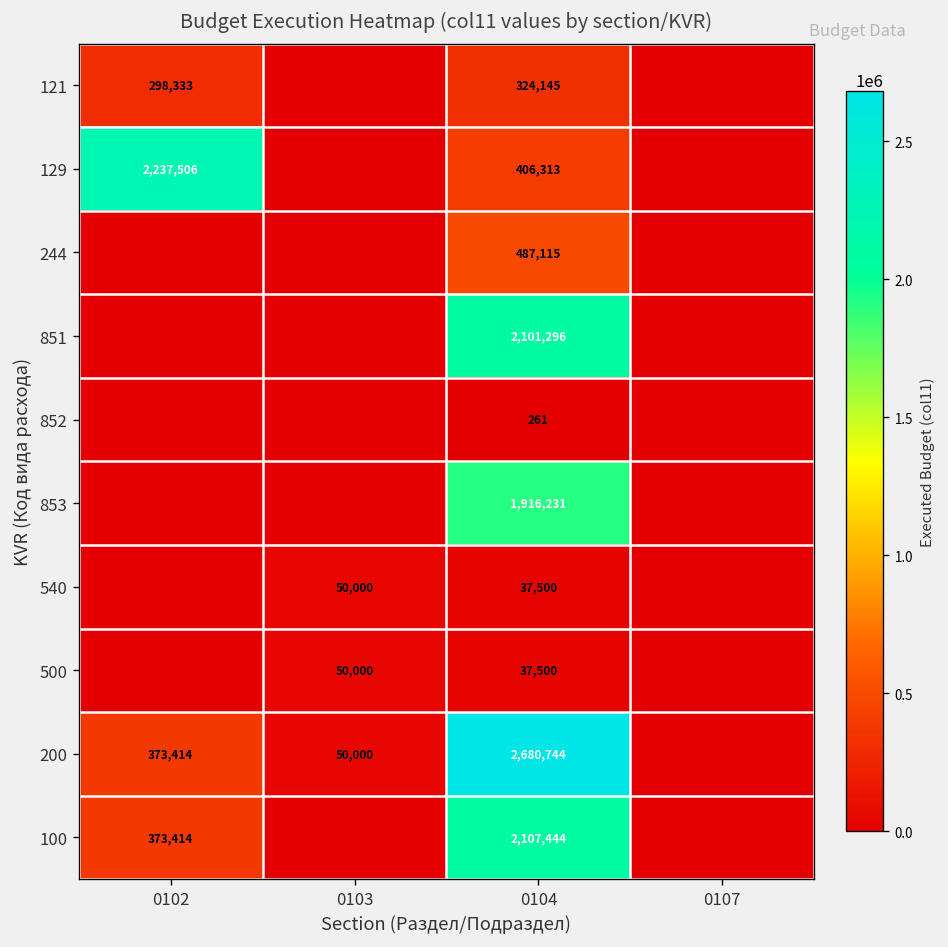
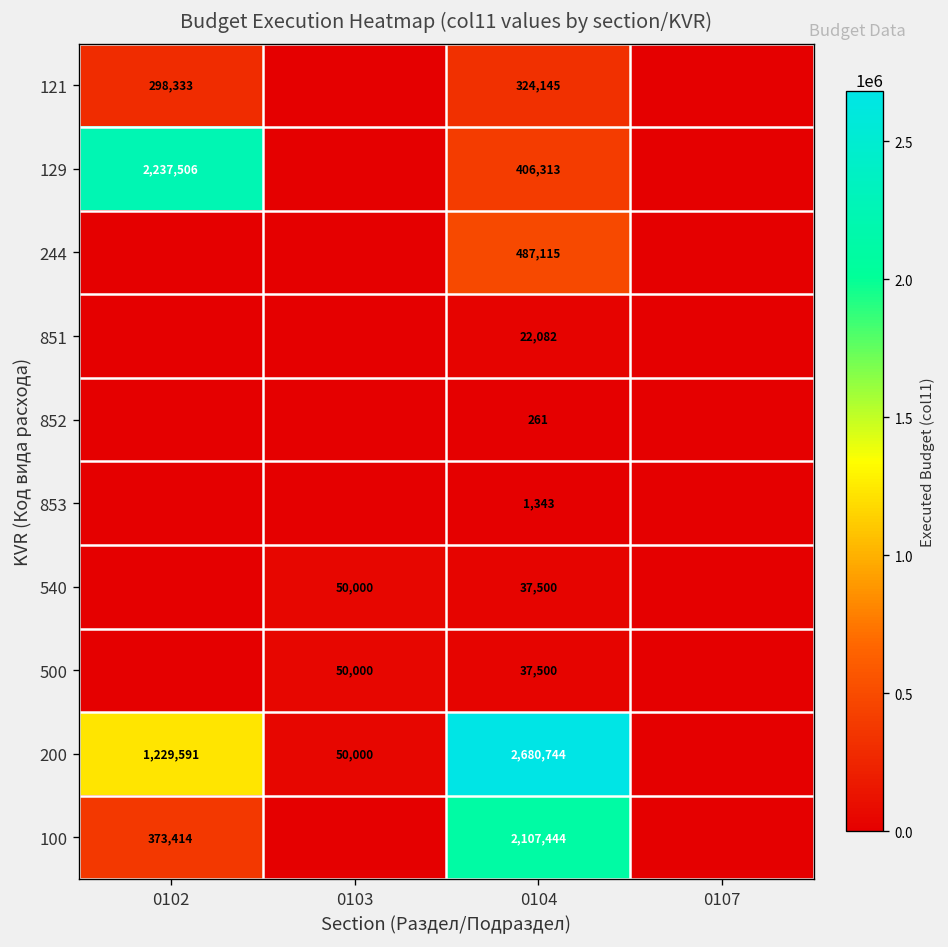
851, 0104: 2,101,296 -> 22,082
853, 0104: 1,916,231 -> 1,343
200, 0102: 373,414 -> 1,229,591
